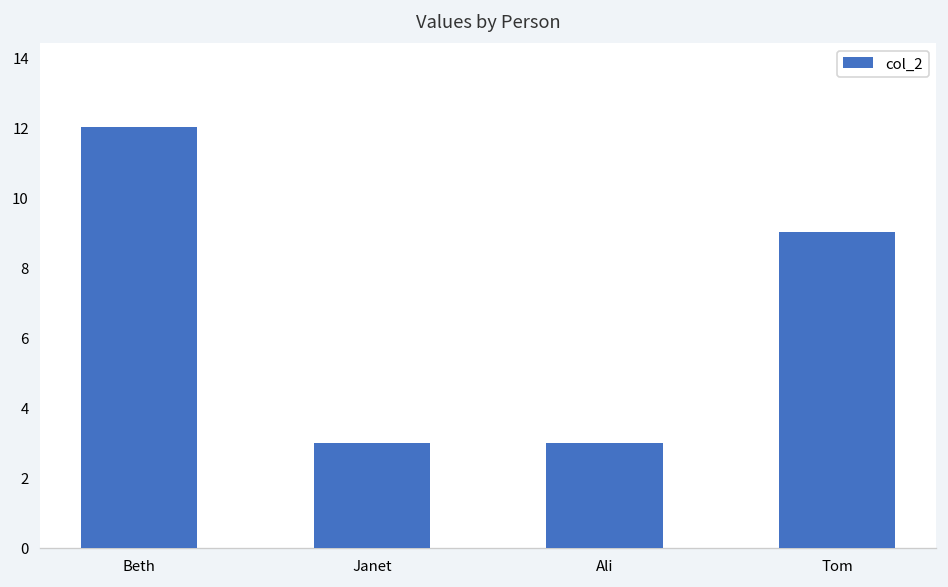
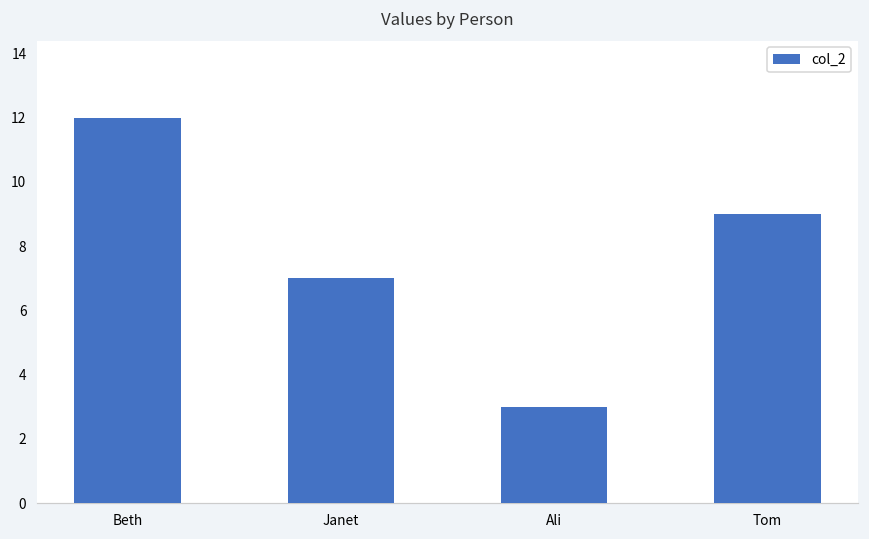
Janet: 3 -> 7
